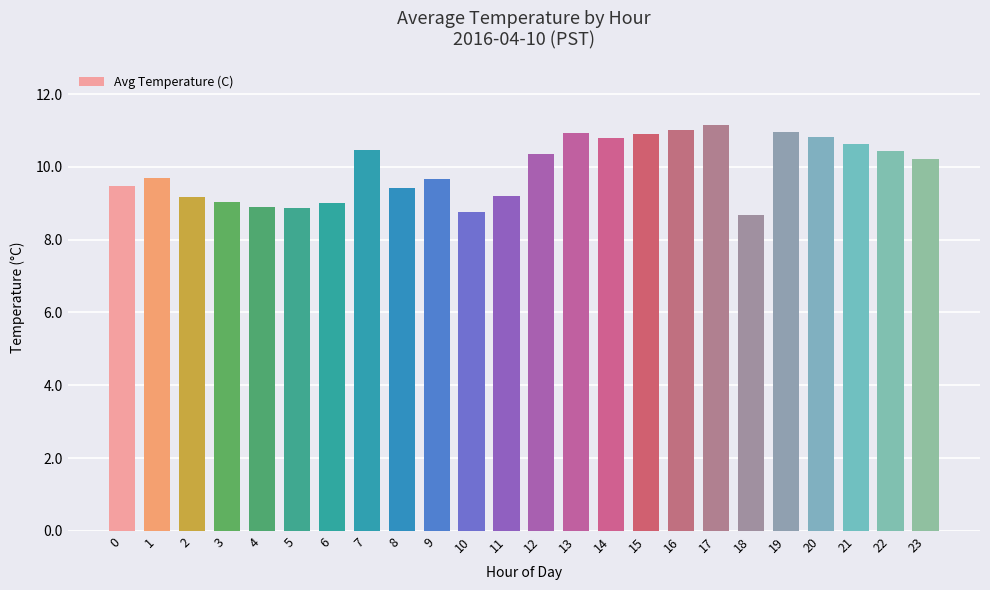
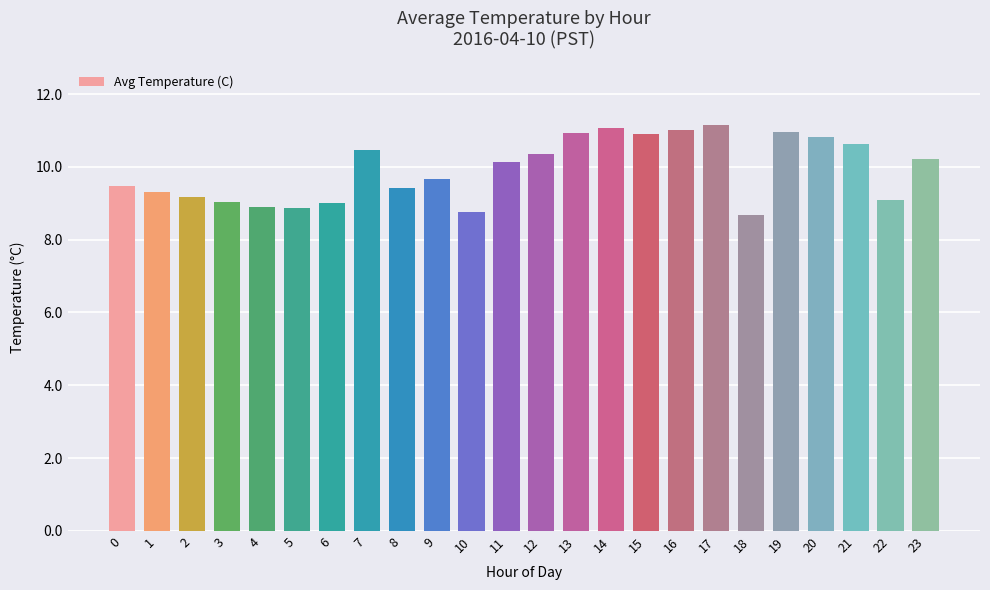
1: 9.7 -> 9.3
11: 9.2 -> 10.1
14: 10.8 -> 11.1
22: 10.4 -> 9.1
